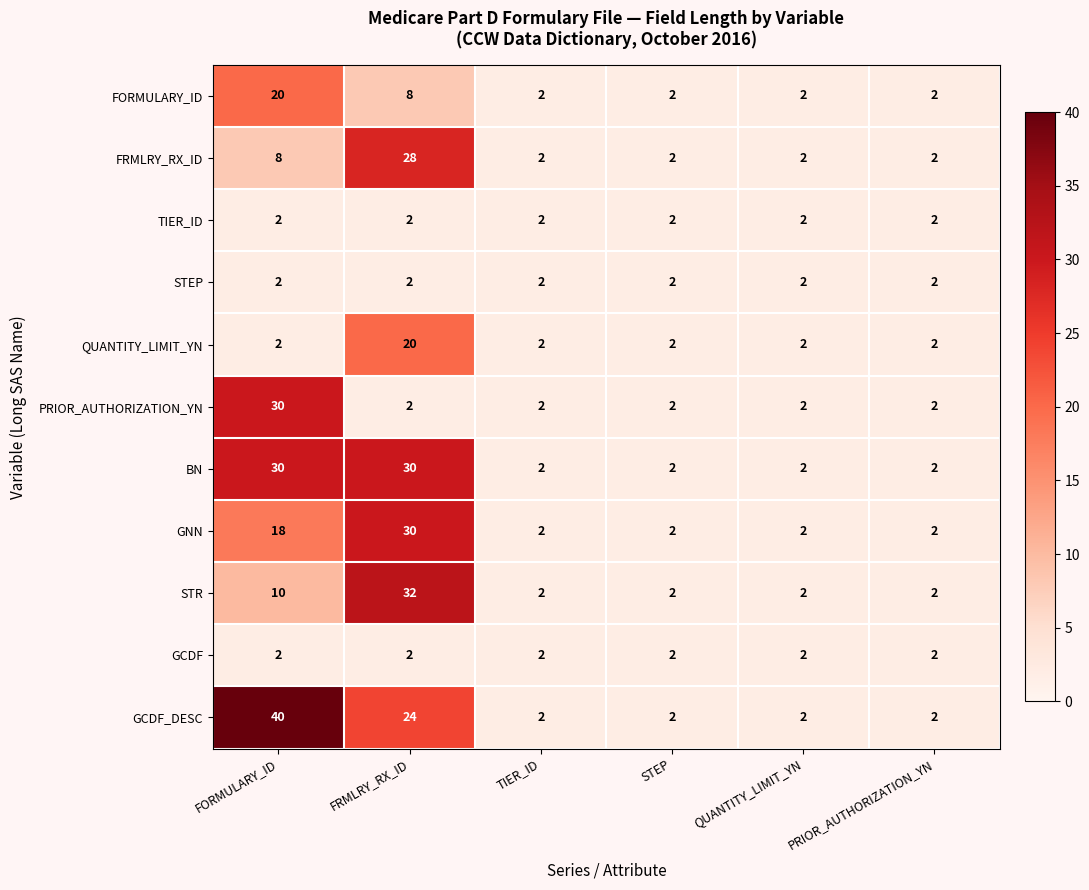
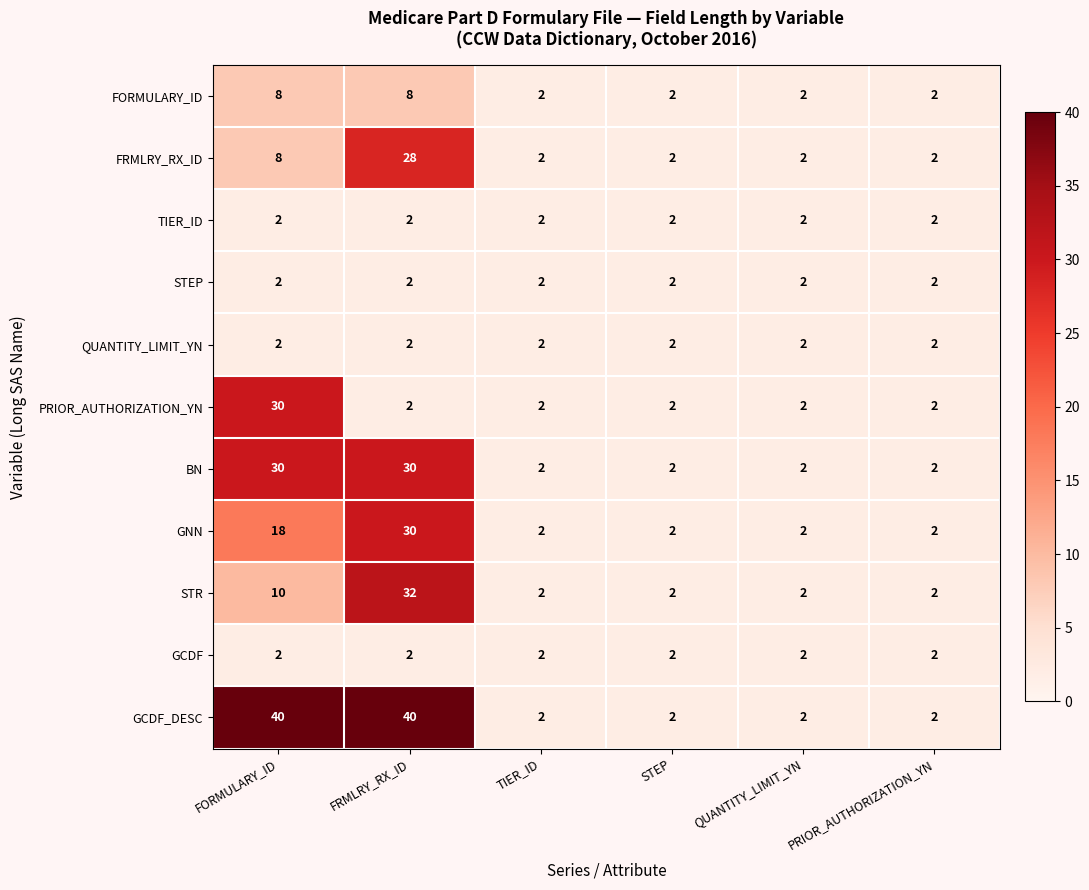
FORMULARY_ID, FORMULARY_ID: 20 -> 8
QUANTITY_LIMIT_YN, FRMLRY_RX_ID: 20 -> 2
GCDF_DESC, FRMLRY_RX_ID: 24 -> 40
